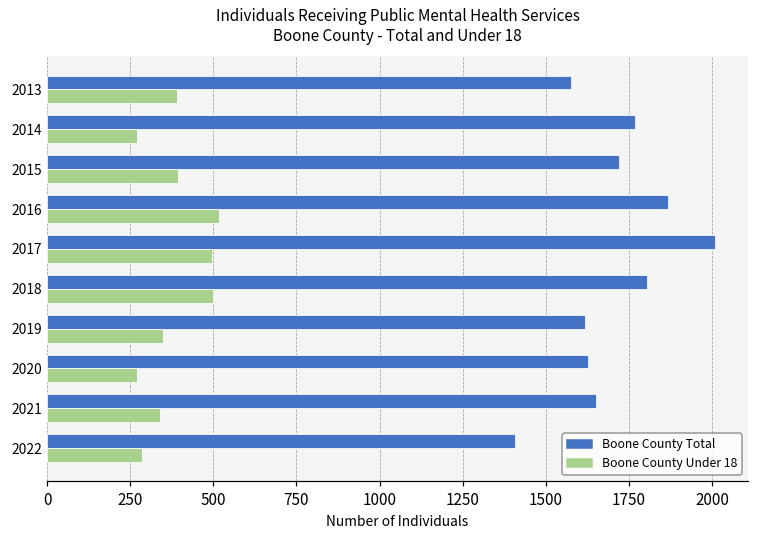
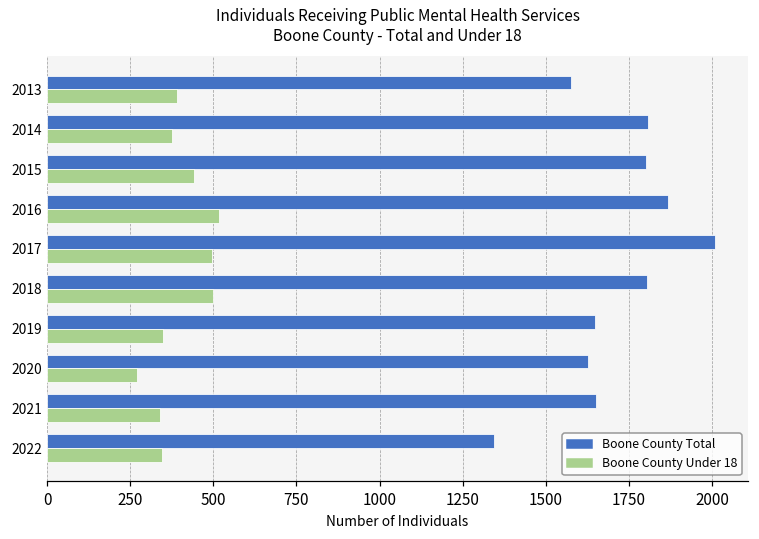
Boone County Total, 2014: 1770 -> 1810
Boone County Under 18, 2014: 270 -> 380
Boone County Total, 2015: 1720 -> 1800
Boone County Under 18, 2015: 390 -> 440
Boone County Total, 2019: 1620 -> 1650
Boone County Total, 2022: 1410 -> 1340
Boone County Under 18, 2022: 290 -> 350
